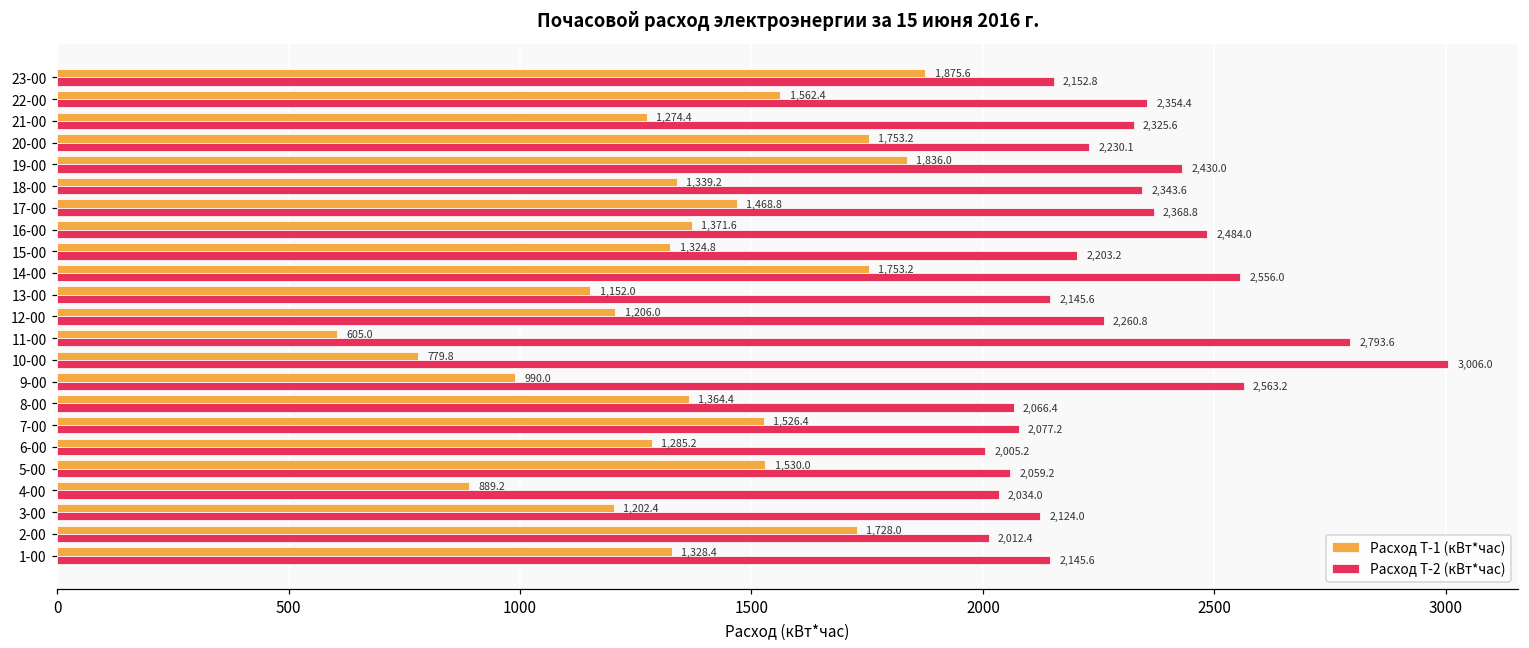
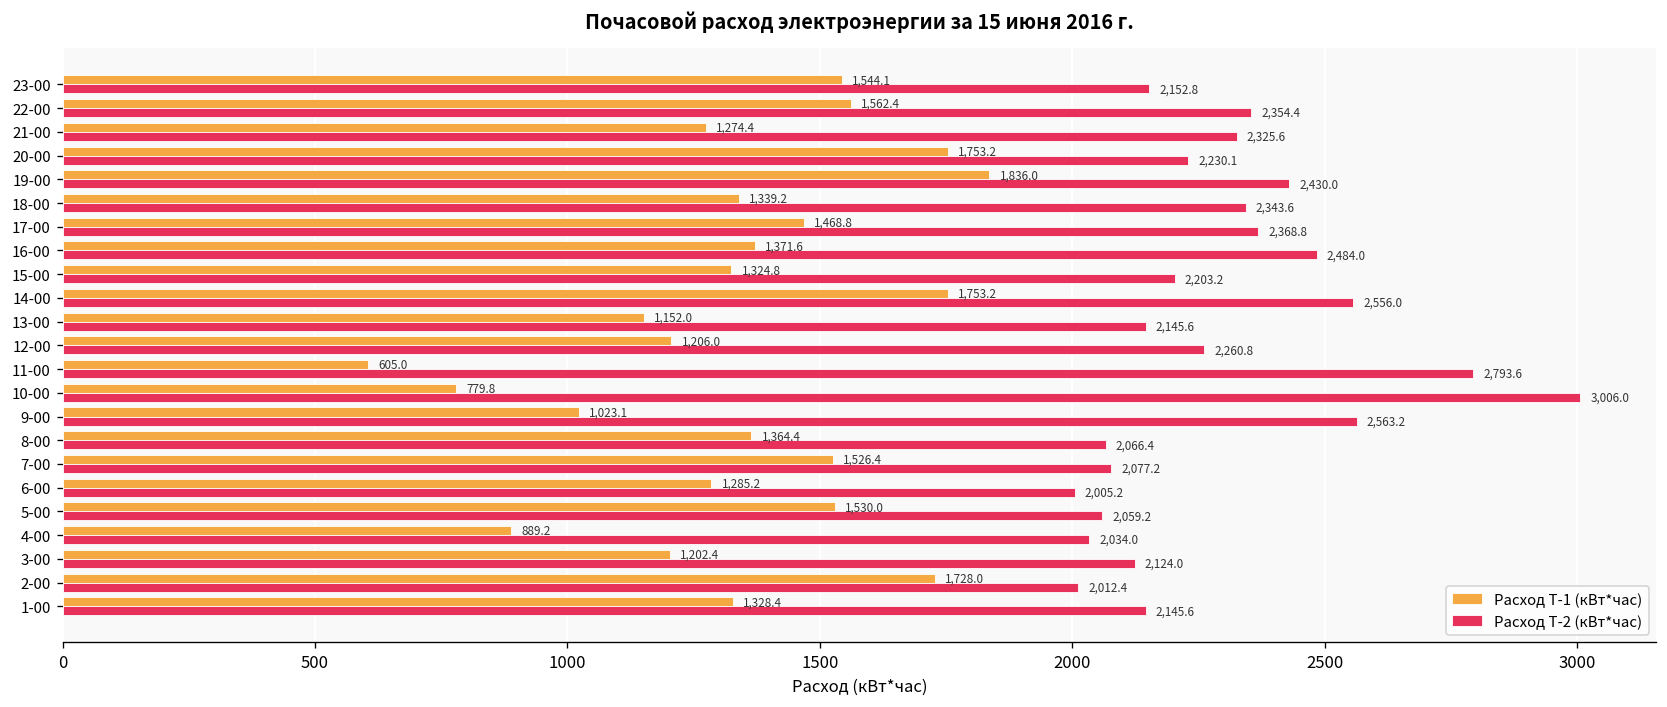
Расход Т-1 (кВт*час), 23-00: 1,875.6 -> 1,544.1
Расход Т-1 (кВт*час), 9-00: 990.0 -> 1,023.1
